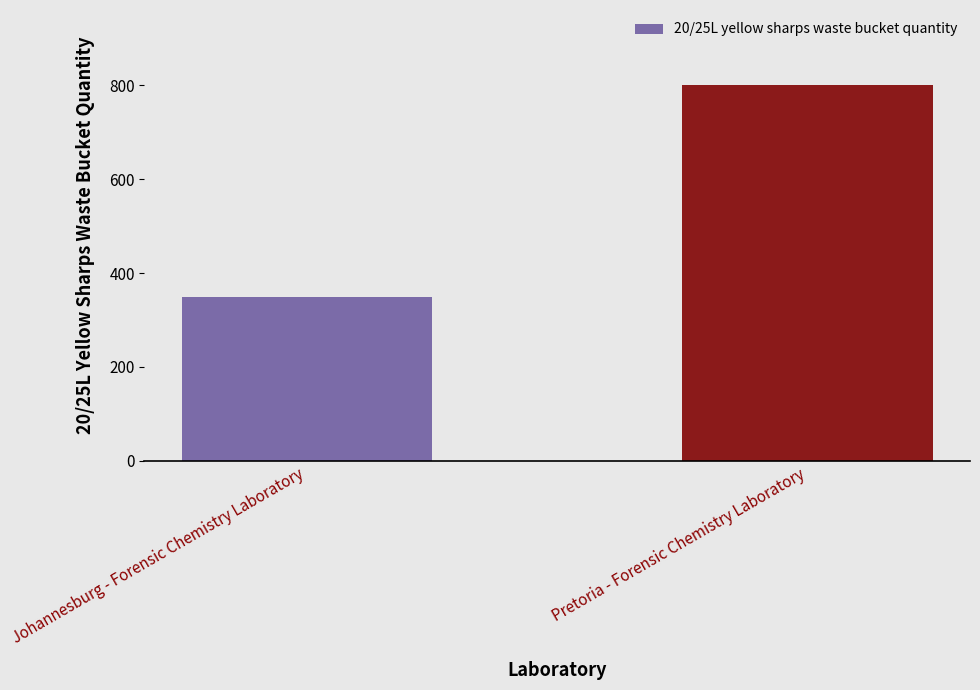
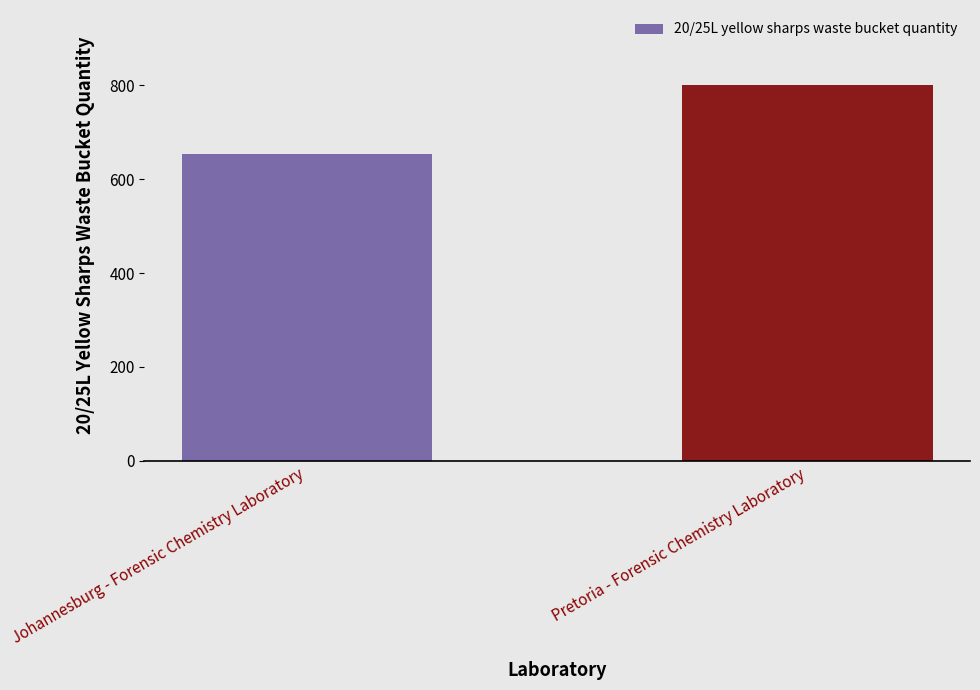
Johannesburg - Forensic Chemistry Laboratory: 350 -> 650
